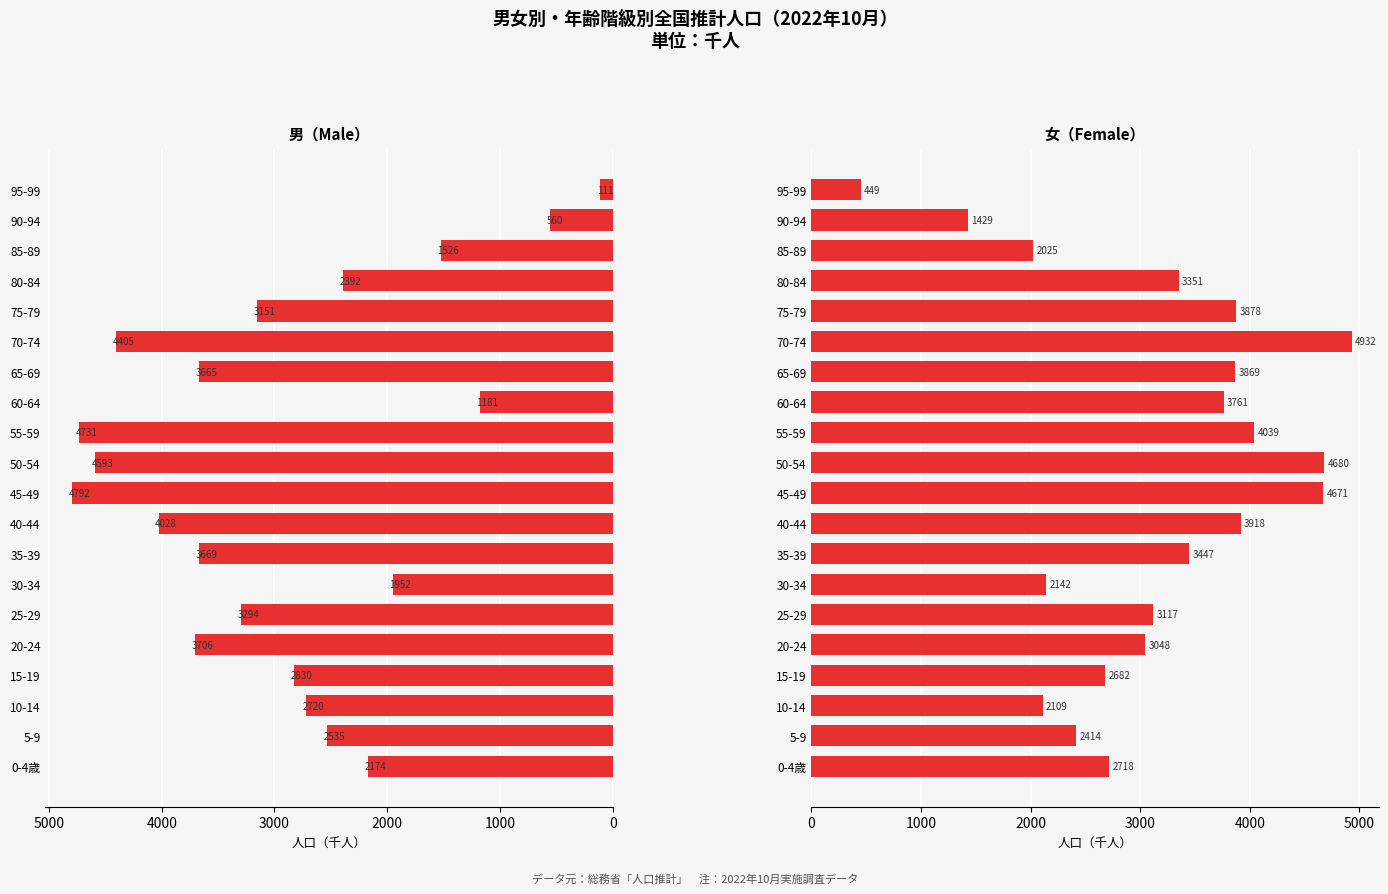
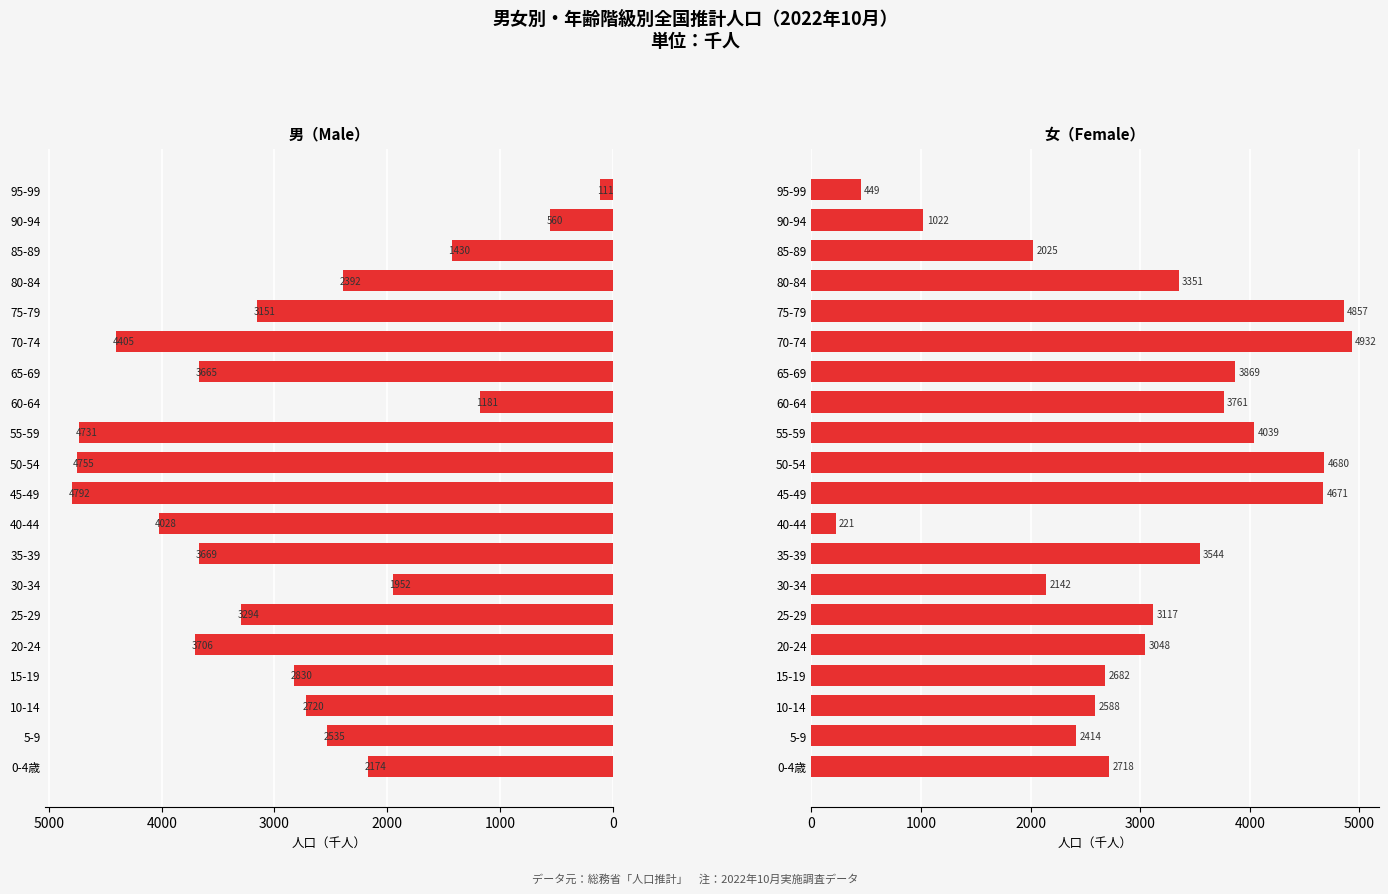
男（Male）, 85-89: 1526 -> 1430
男（Male）, 50-54: 4593 -> 4755
女（Female）, 90-94: 1429 -> 1022
女（Female）, 75-79: 3878 -> 4857
女（Female）, 40-44: 3918 -> 221
女（Female）, 35-39: 3447 -> 3544
女（Female）, 10-14: 2109 -> 2588
